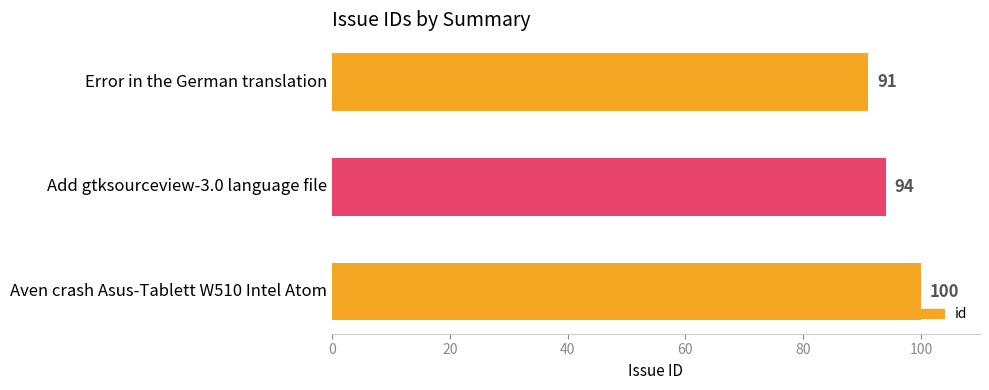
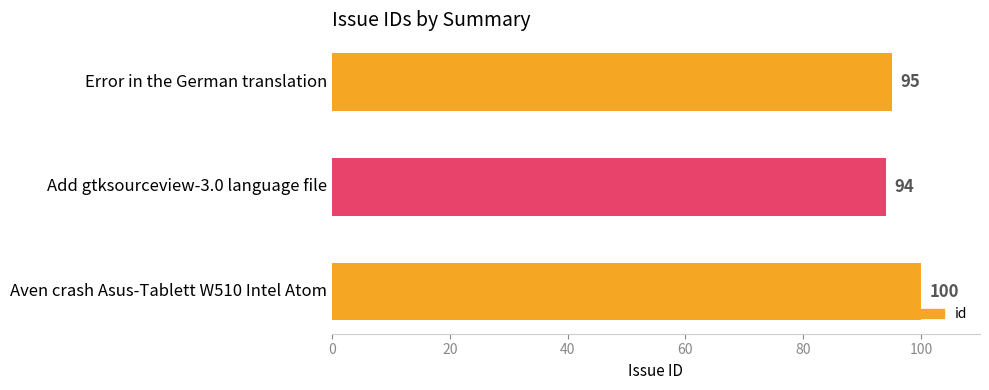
Error in the German translation: 91 -> 95
